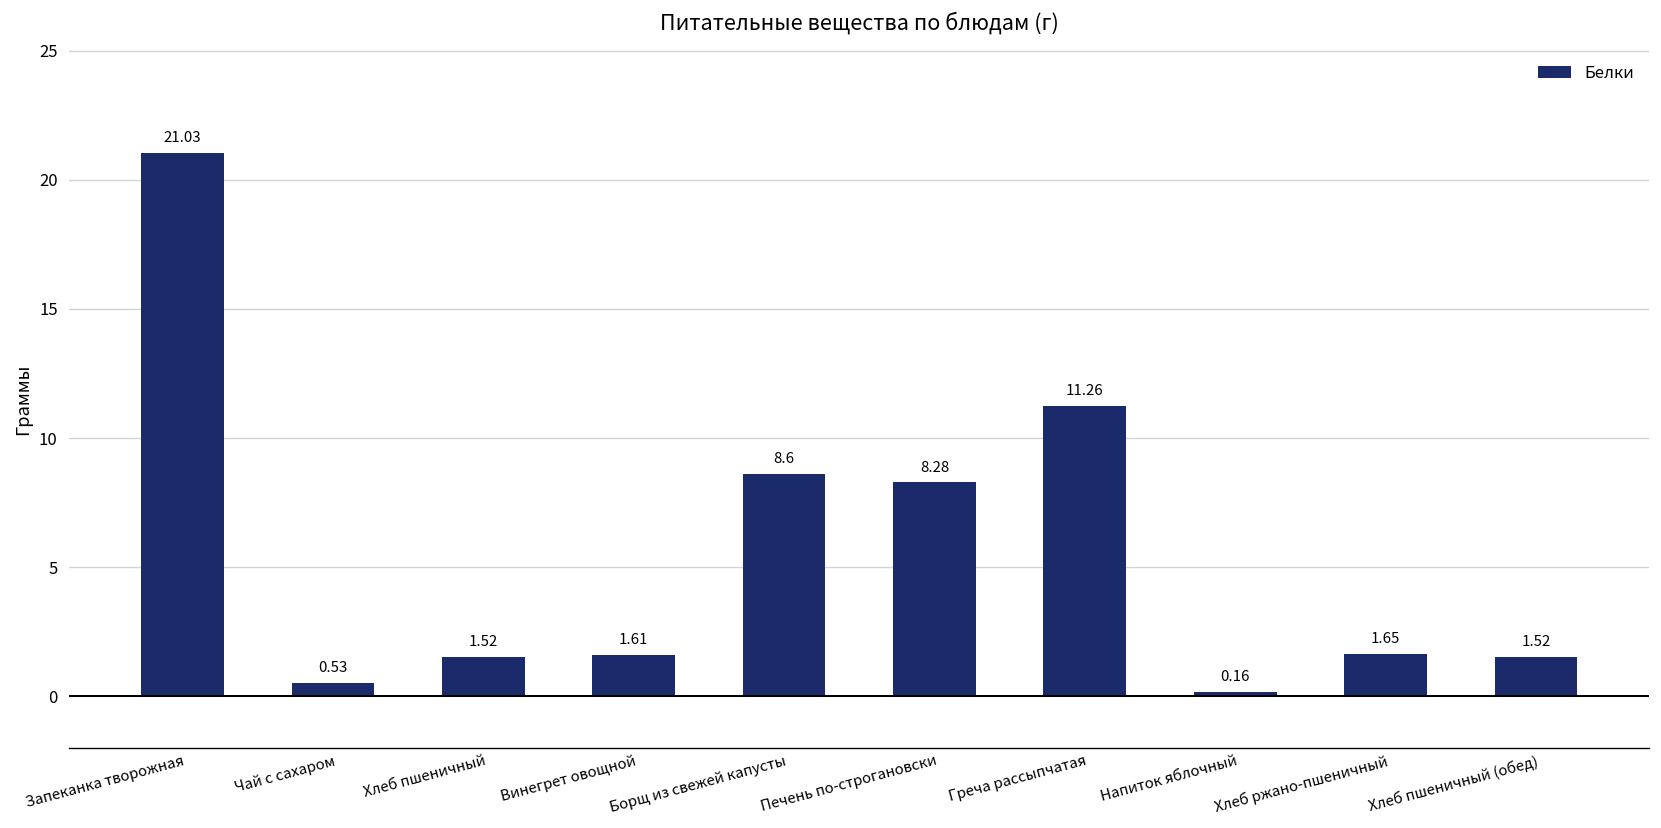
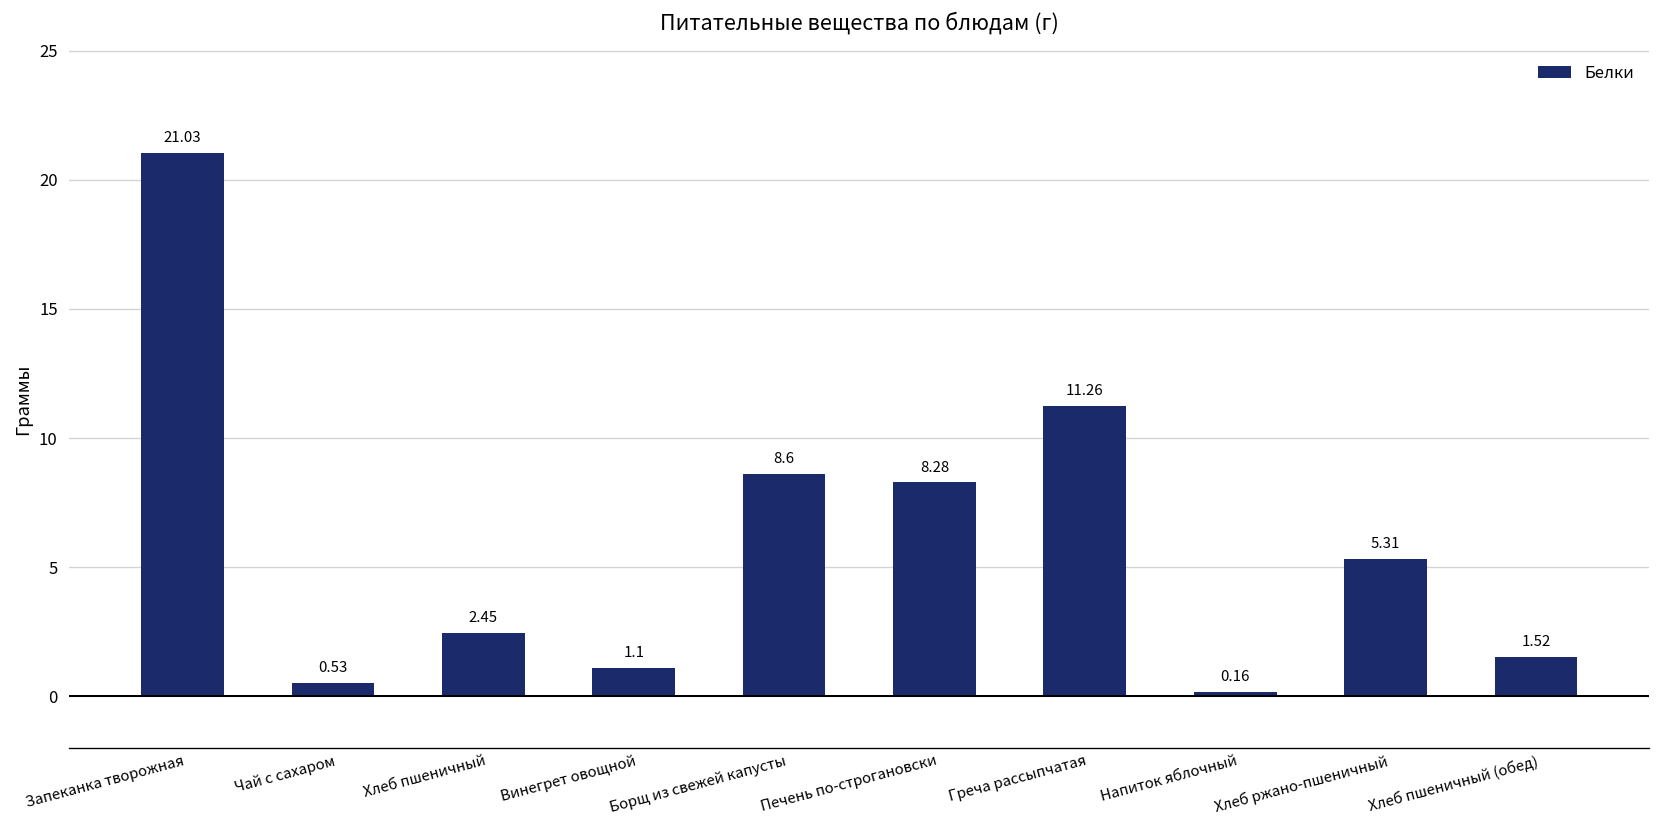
Хлеб пшеничный: 1.52 -> 2.45
Винегрет овощной: 1.61 -> 1.1
Хлеб ржано-пшеничный: 1.65 -> 5.31
